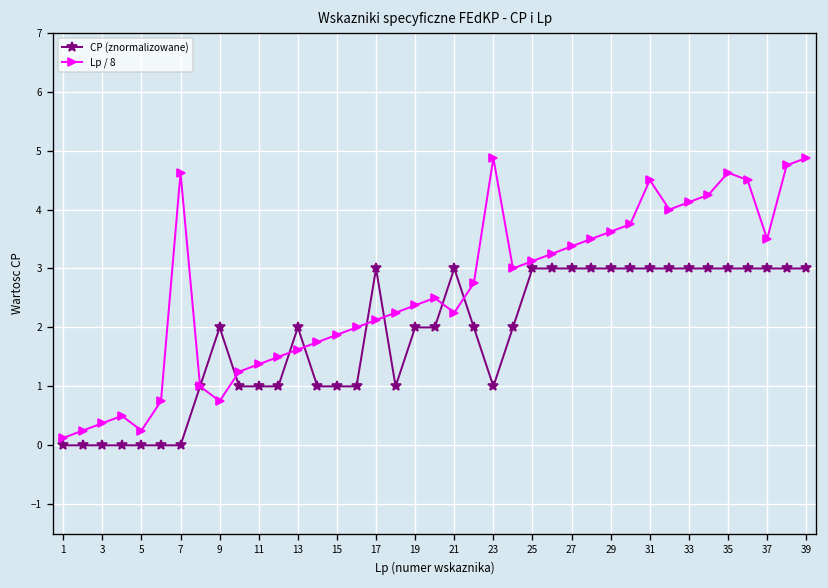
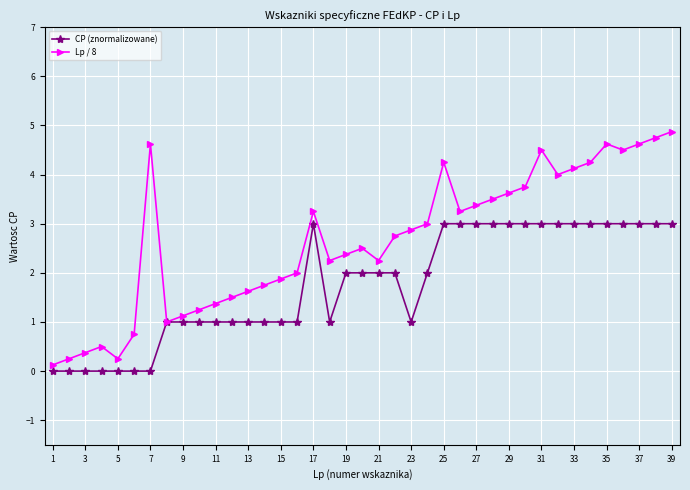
CP (znormalizowane), 9: 2.0 -> 1.0
Lp / 8, 9: 0.8 -> 1.1
CP (znormalizowane), 13: 2.0 -> 1.0
Lp / 8, 17: 2.1 -> 3.3
CP (znormalizowane), 21: 3.0 -> 2.0
Lp / 8, 23: 4.9 -> 2.9
Lp / 8, 25: 3.1 -> 4.3
Lp / 8, 37: 3.5 -> 4.6
